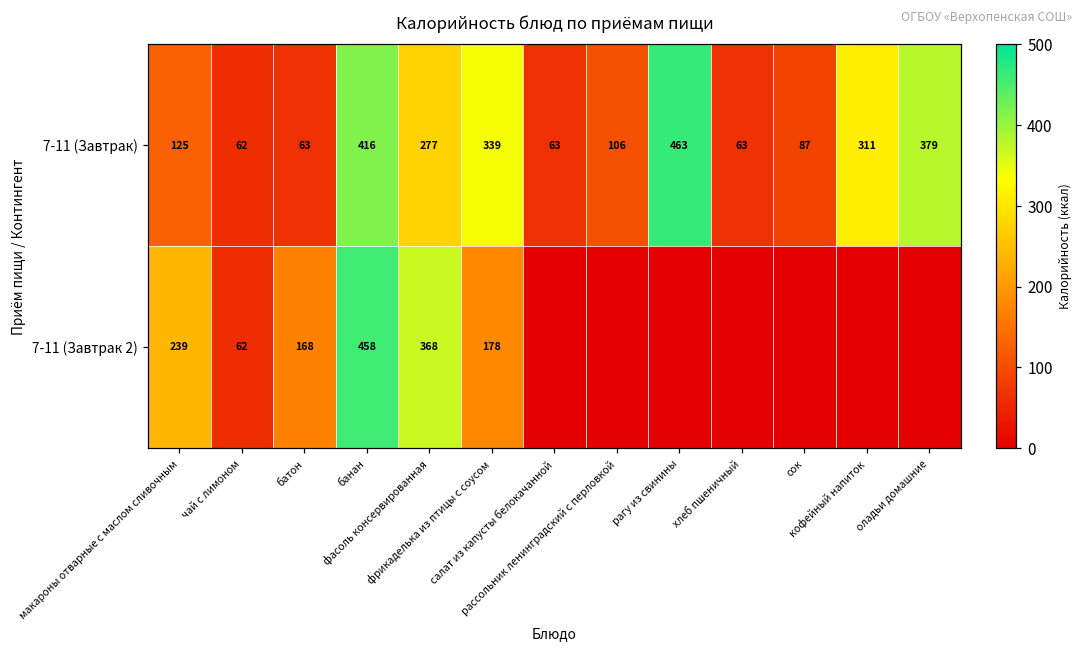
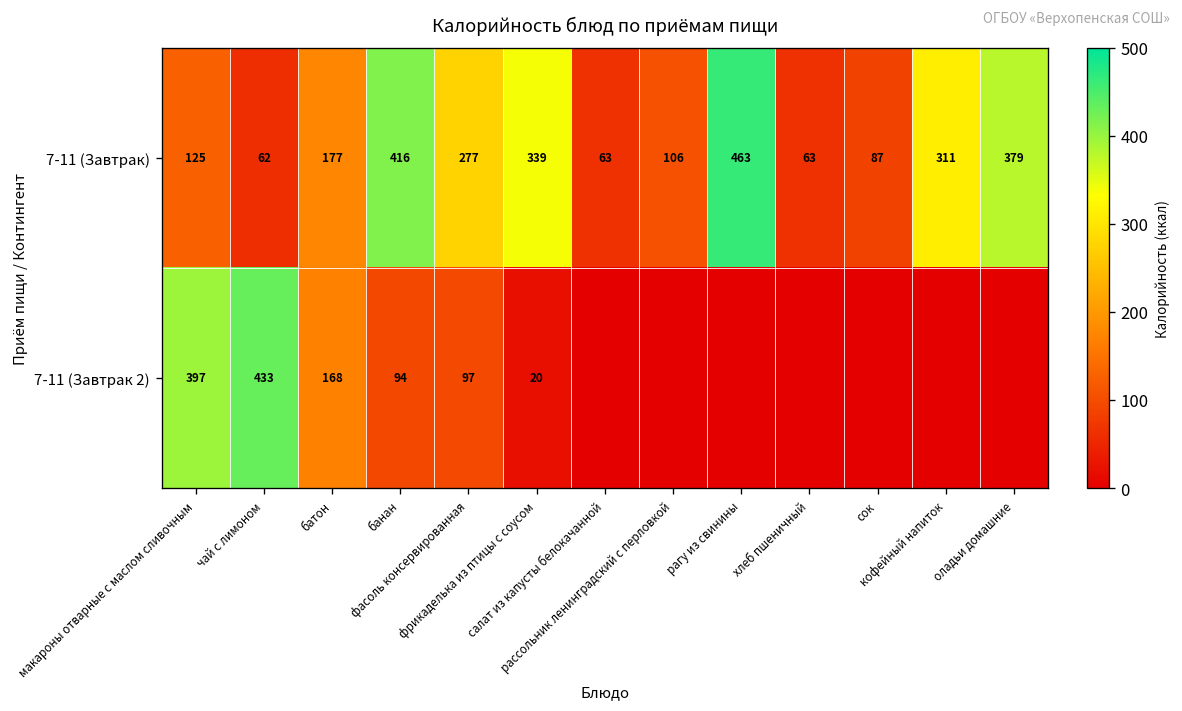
7-11 (Завтрак), батон: 63 -> 177
7-11 (Завтрак 2), макароны отварные с маслом сливочным: 239 -> 397
7-11 (Завтрак 2), чай с лимоном: 62 -> 433
7-11 (Завтрак 2), банан: 458 -> 94
7-11 (Завтрак 2), фасоль консервированная: 368 -> 97
7-11 (Завтрак 2), фрикаделька из птицы с соусом: 178 -> 20
